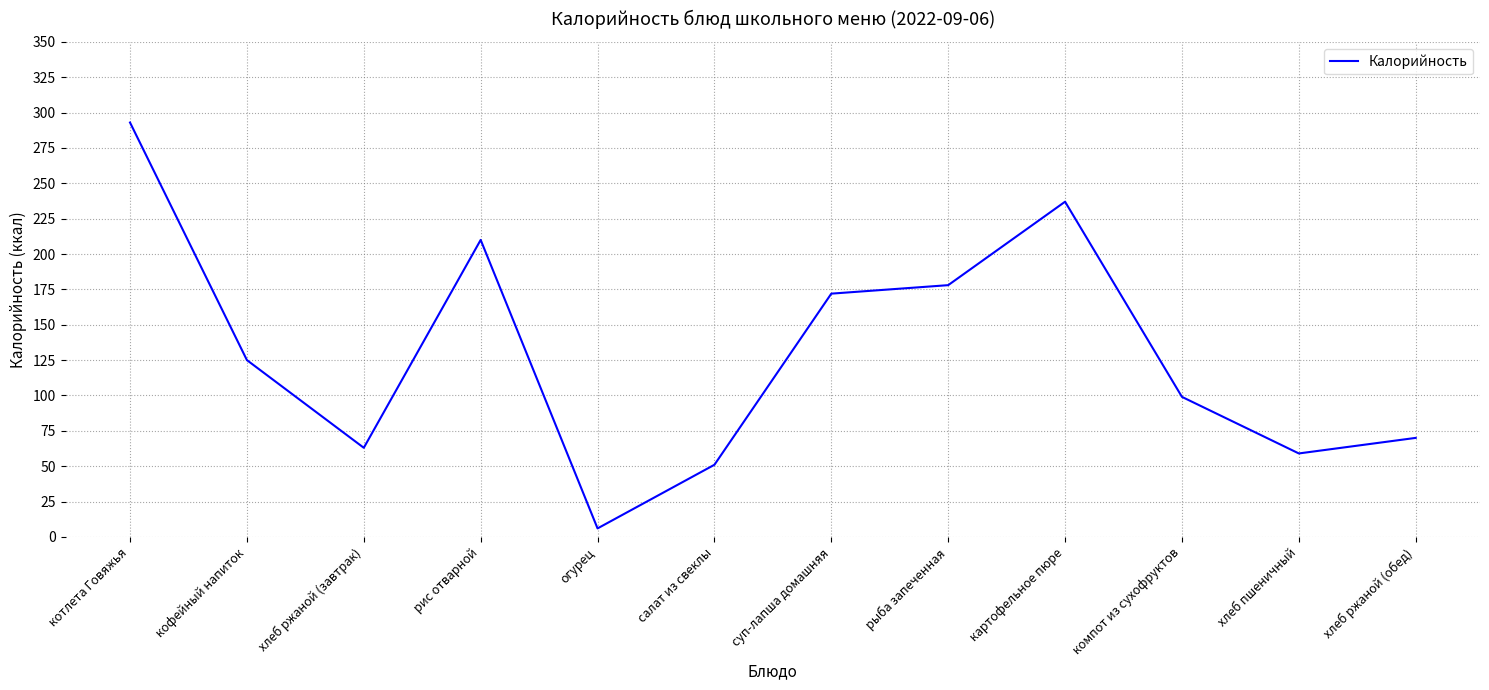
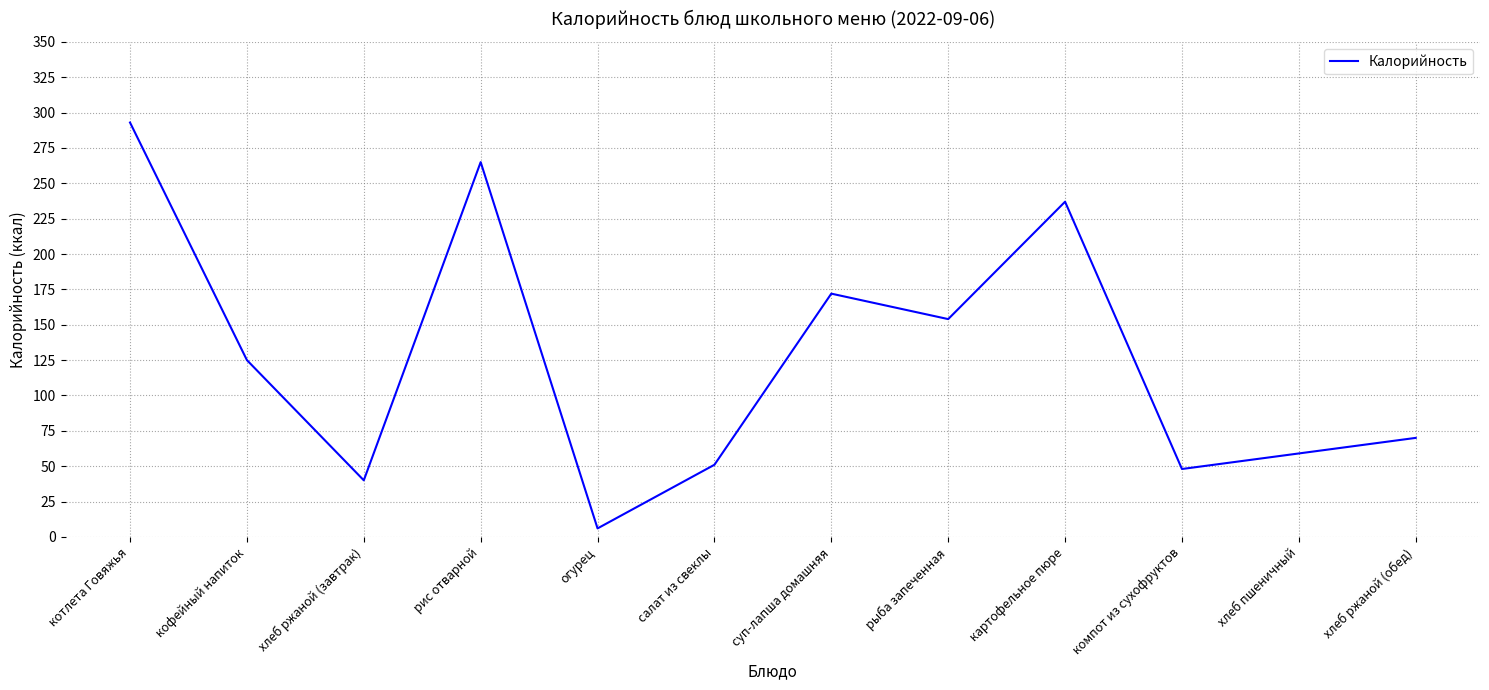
хлеб ржаной (завтрак): 63 -> 40
рис отварной: 210 -> 265
рыба запеченная: 178 -> 154
компот из сухофруктов: 99 -> 48
